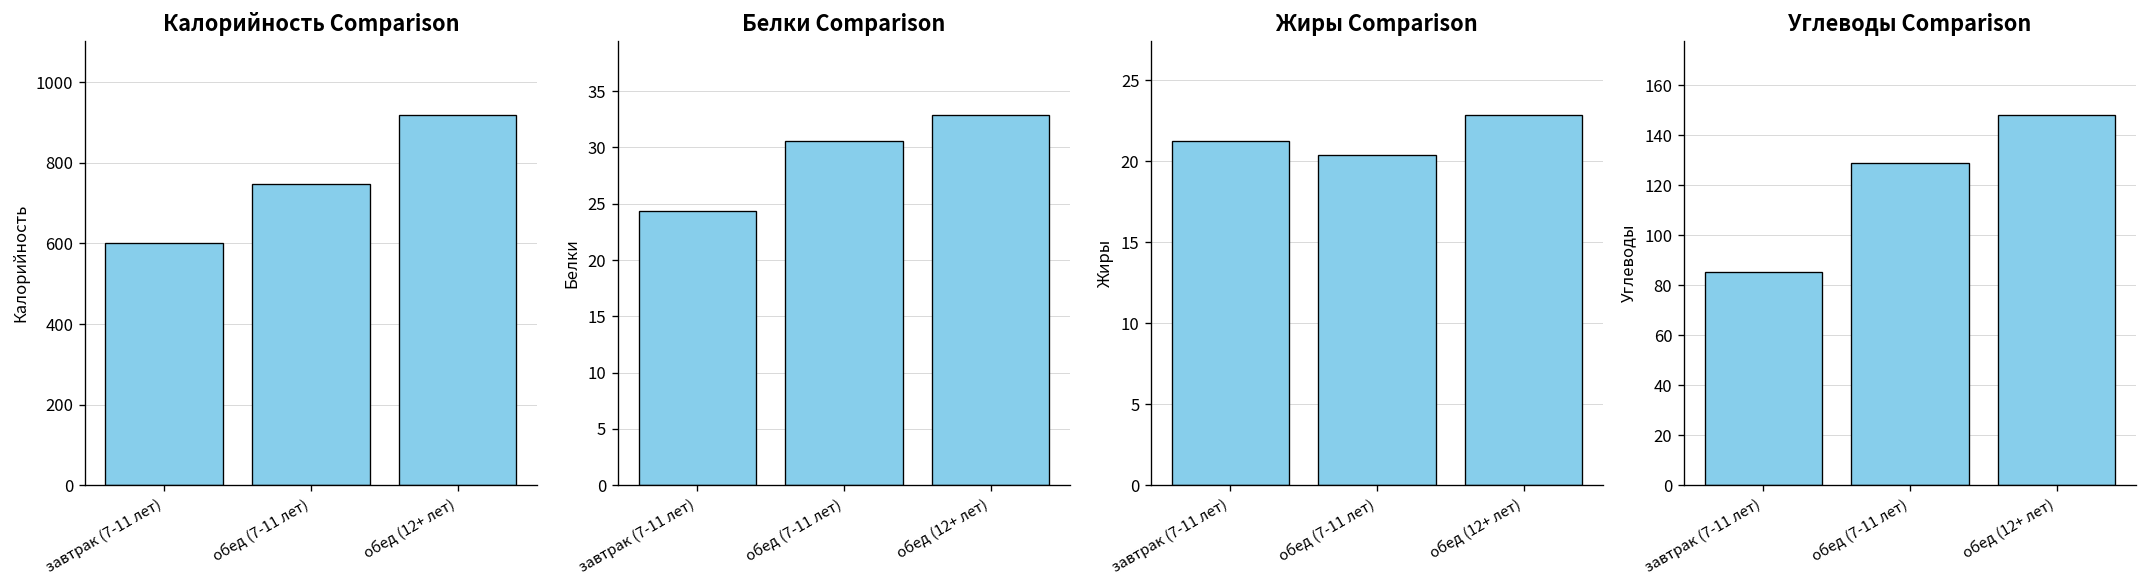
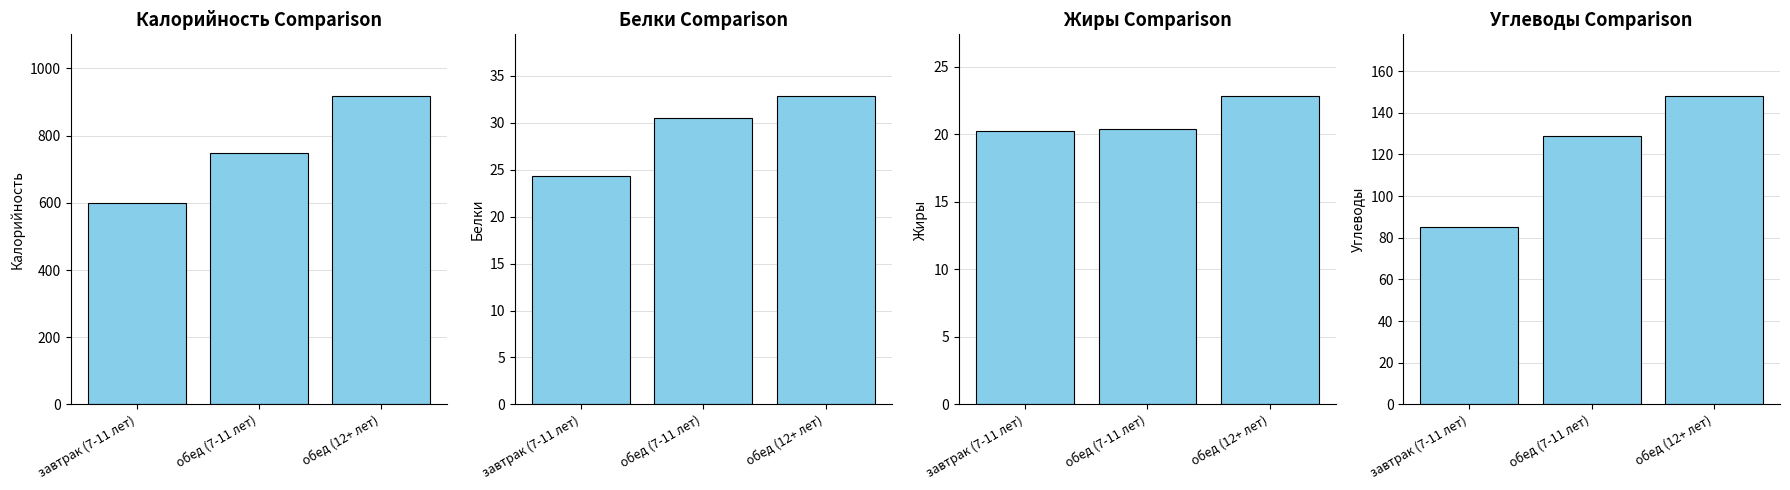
Жиры Comparison, завтрак (7-11 лет): 21.2 -> 20.3
